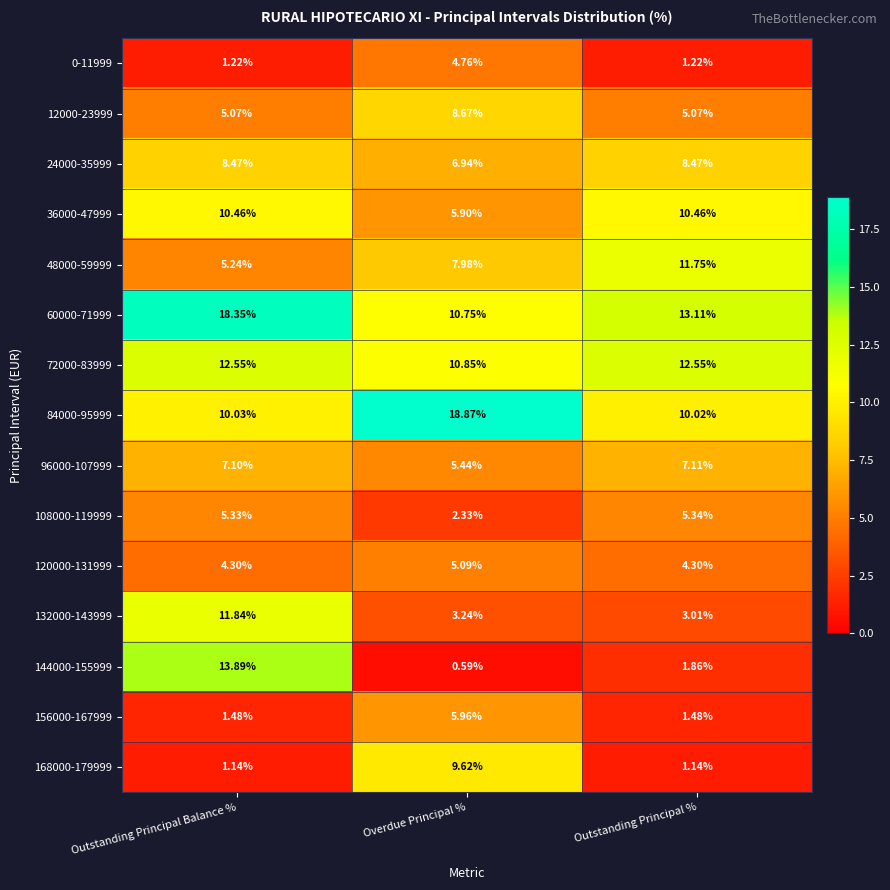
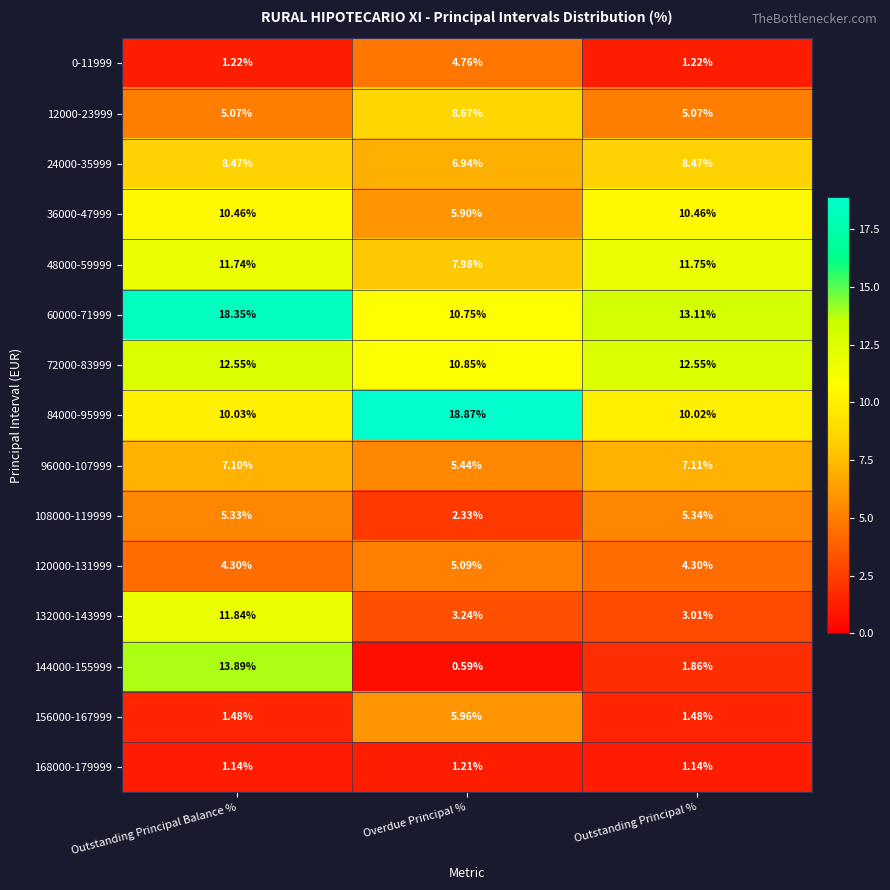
48000-59999, Outstanding Principal Balance %: 5.24% -> 11.74%
168000-179999, Overdue Principal %: 9.62% -> 1.21%
